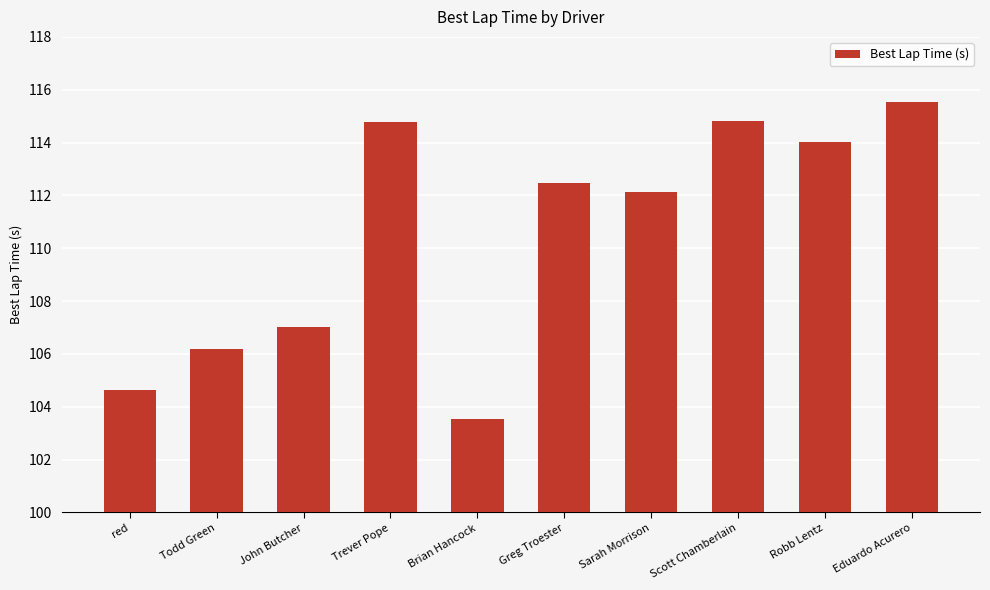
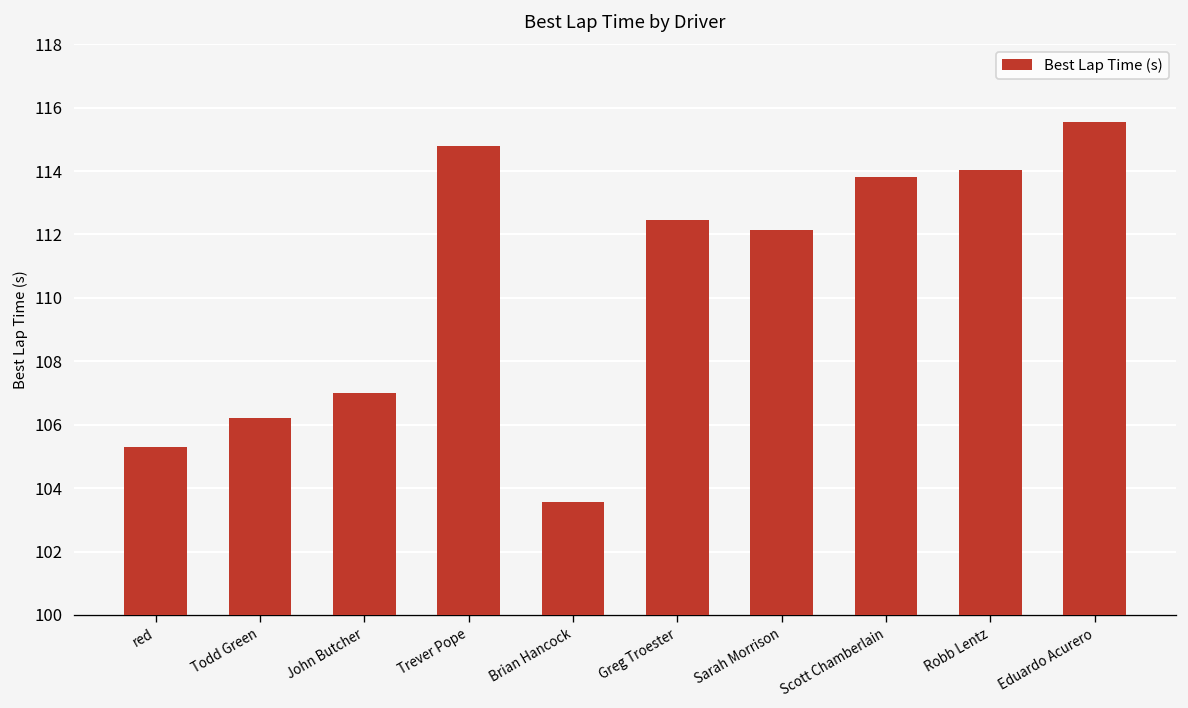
red: 104.6 -> 105.3
Scott Chamberlain: 114.8 -> 113.8
